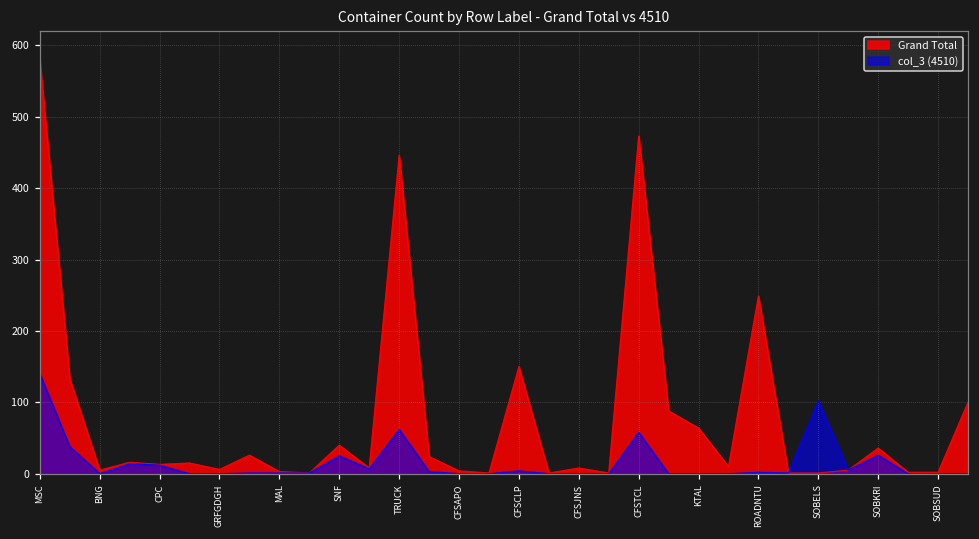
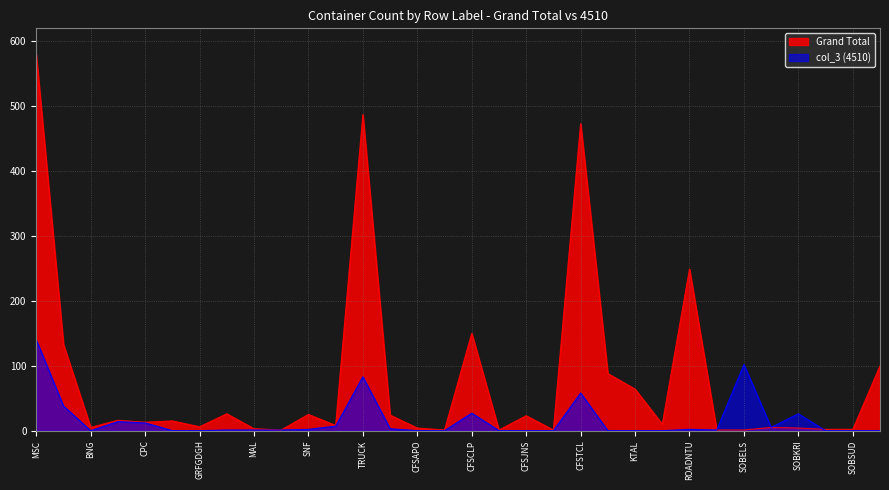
Grand Total, SNF: 40 -> 30
col_3 (4510), SNF: 30 -> 0
Grand Total, TRUCK: 450 -> 490
col_3 (4510), TRUCK: 60 -> 80
col_3 (4510), CFSCLP: 0 -> 30
Grand Total, CFSJNS: 10 -> 20
Grand Total, SOBKRI: 40 -> 0
